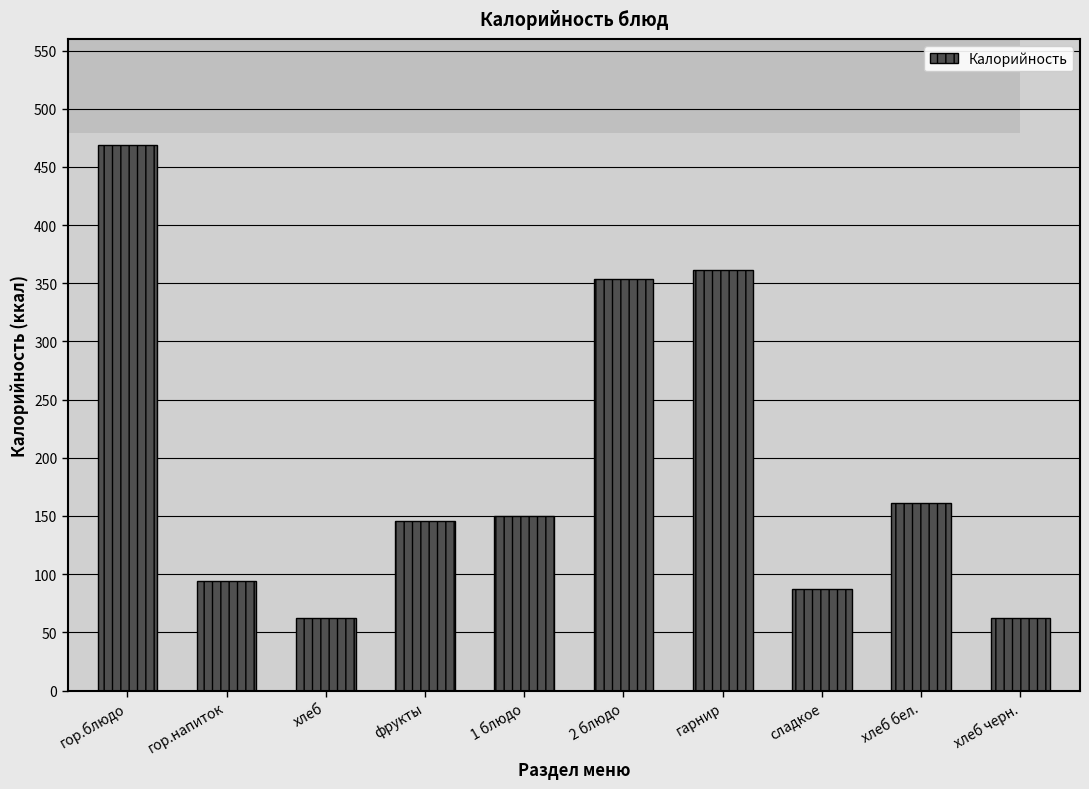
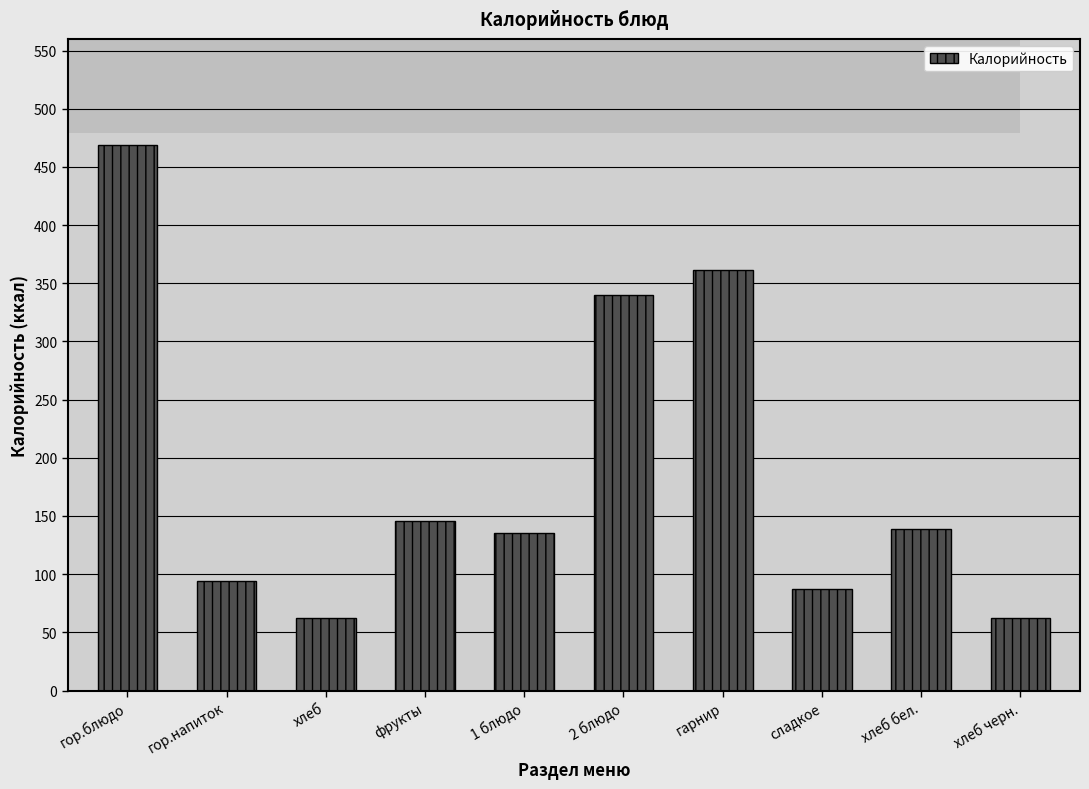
1 блюдо: 150 -> 135
2 блюдо: 354 -> 340
хлеб бел.: 161 -> 139
